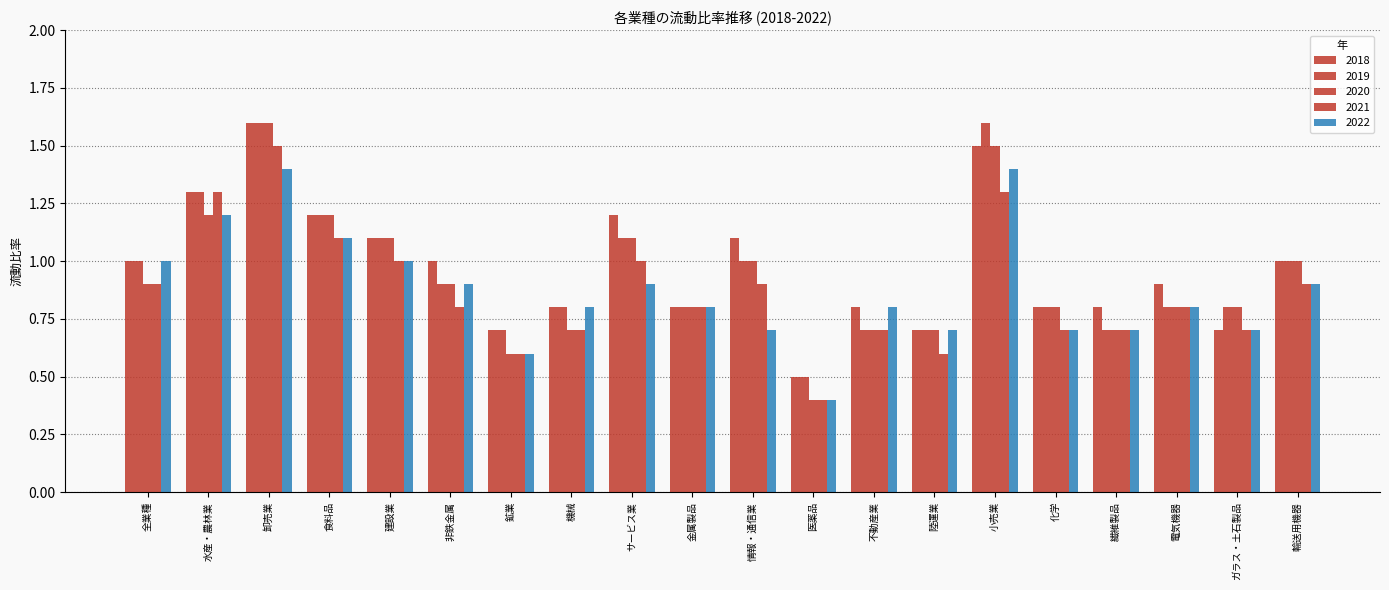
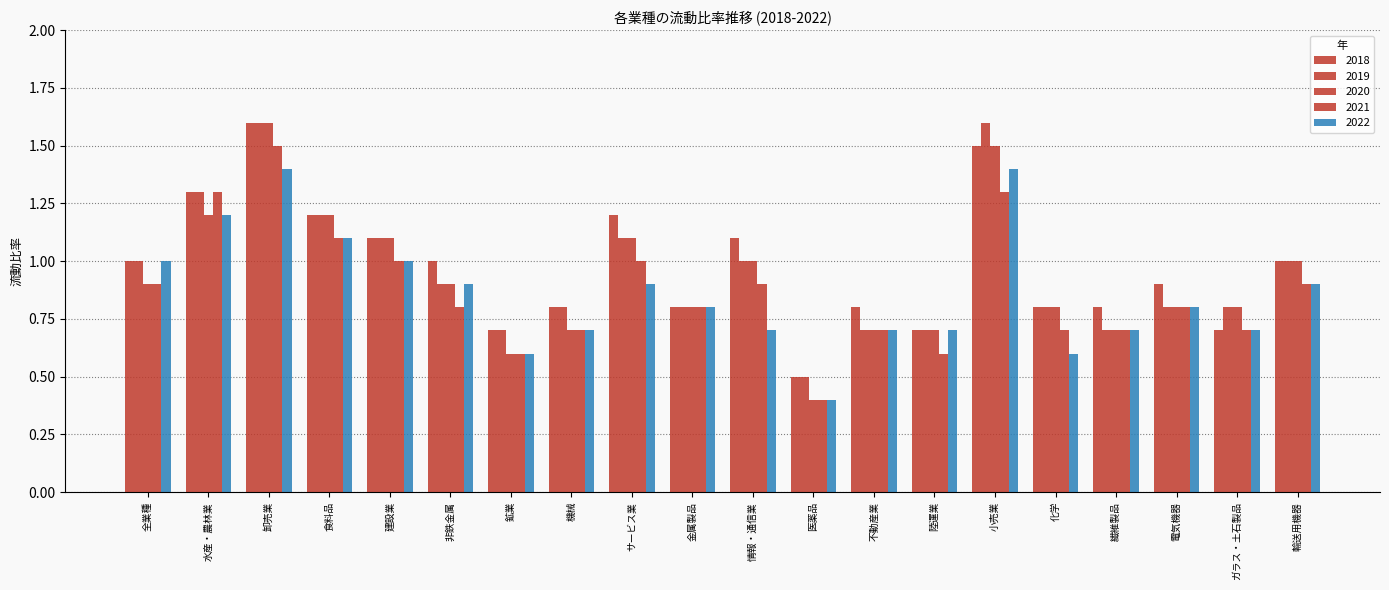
2022, 機械: 0.8 -> 0.7
2022, 不動産業: 0.8 -> 0.7
2022, 化学: 0.7 -> 0.6
